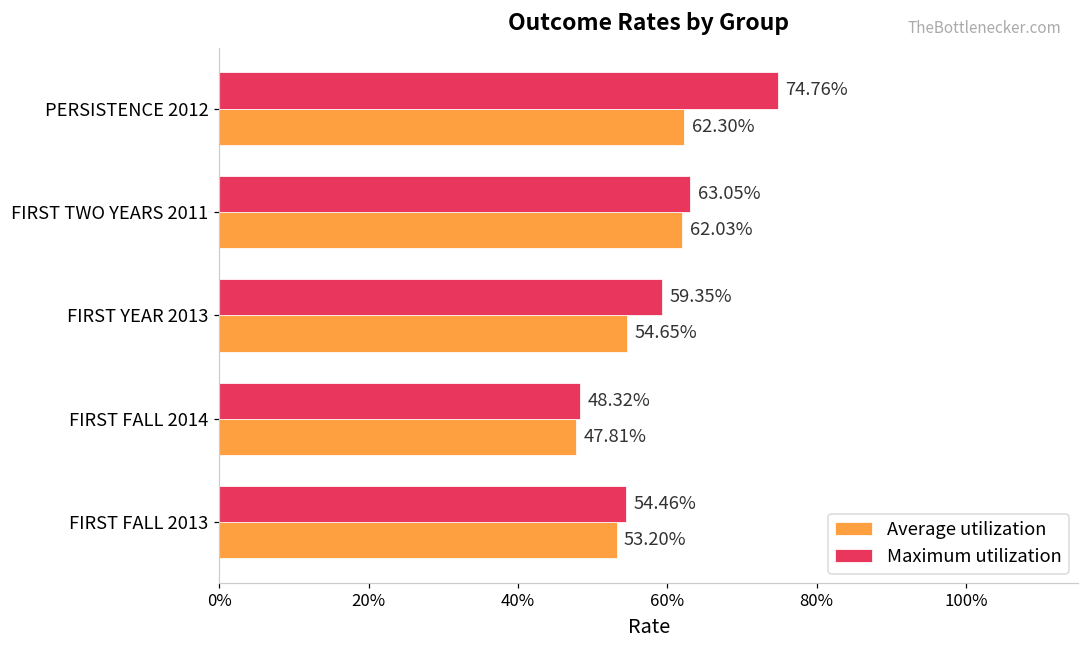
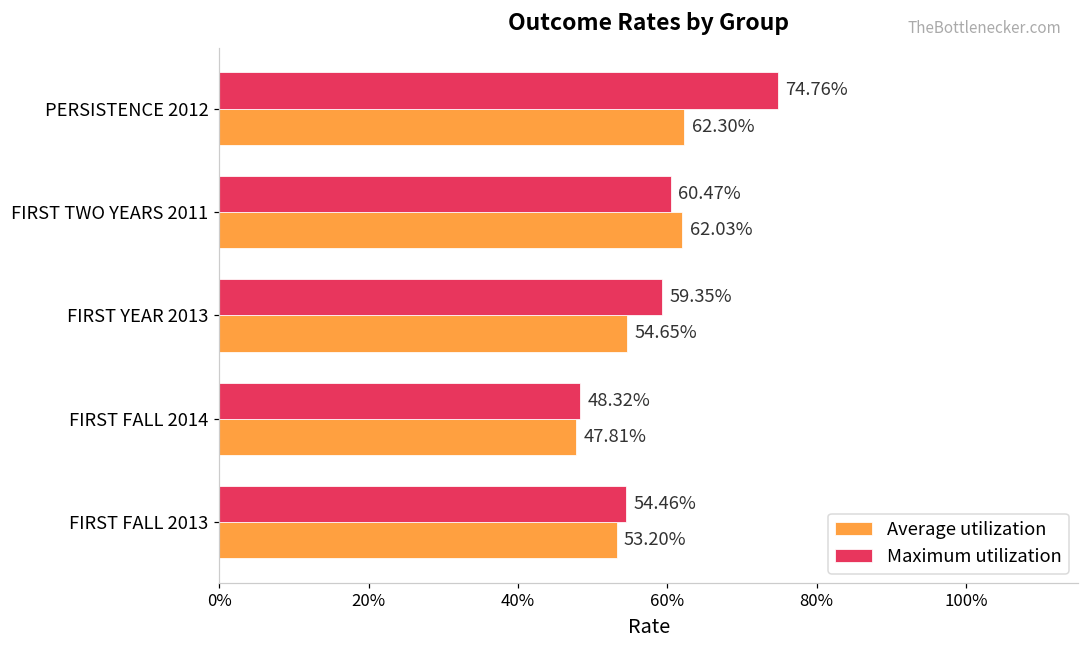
Maximum utilization, FIRST TWO YEARS 2011: 63.05% -> 60.47%
